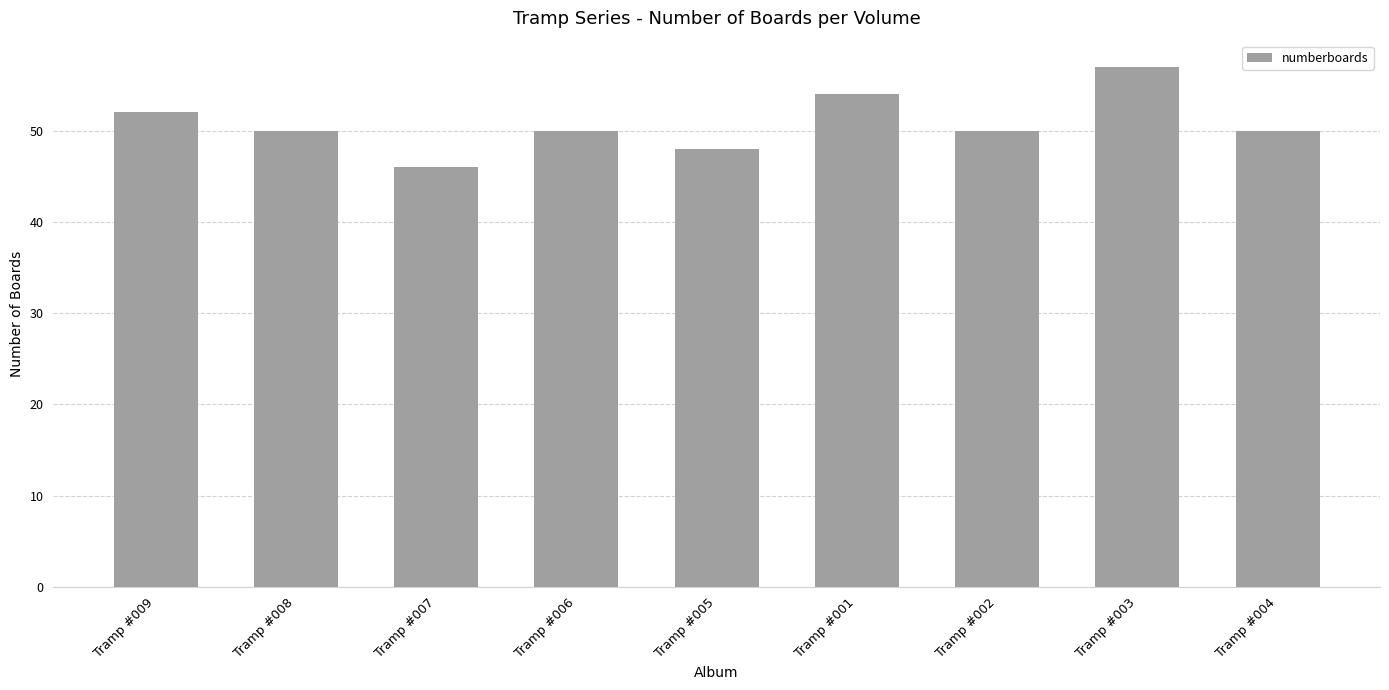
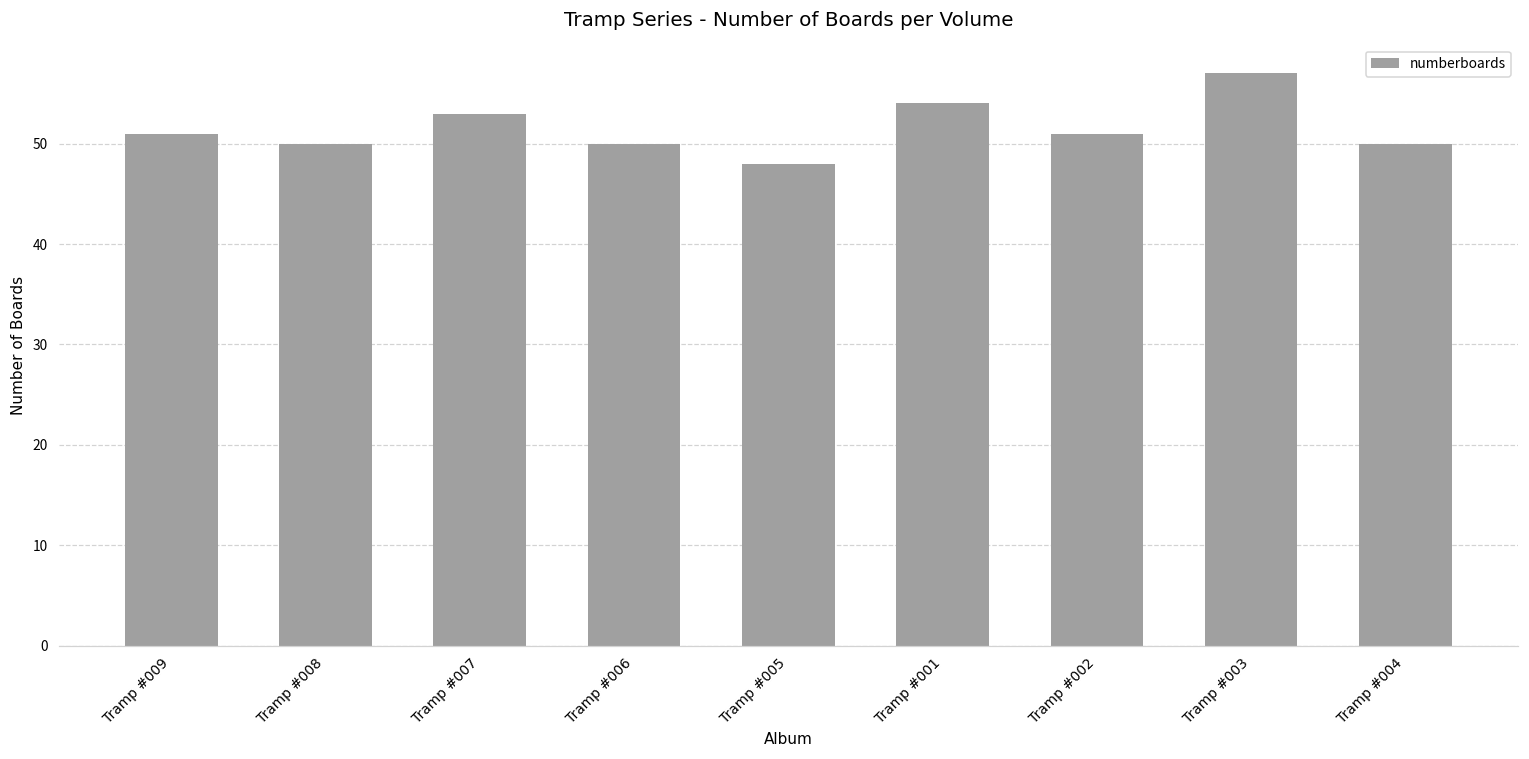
Tramp #009: 52 -> 51
Tramp #007: 46 -> 53
Tramp #002: 50 -> 51
